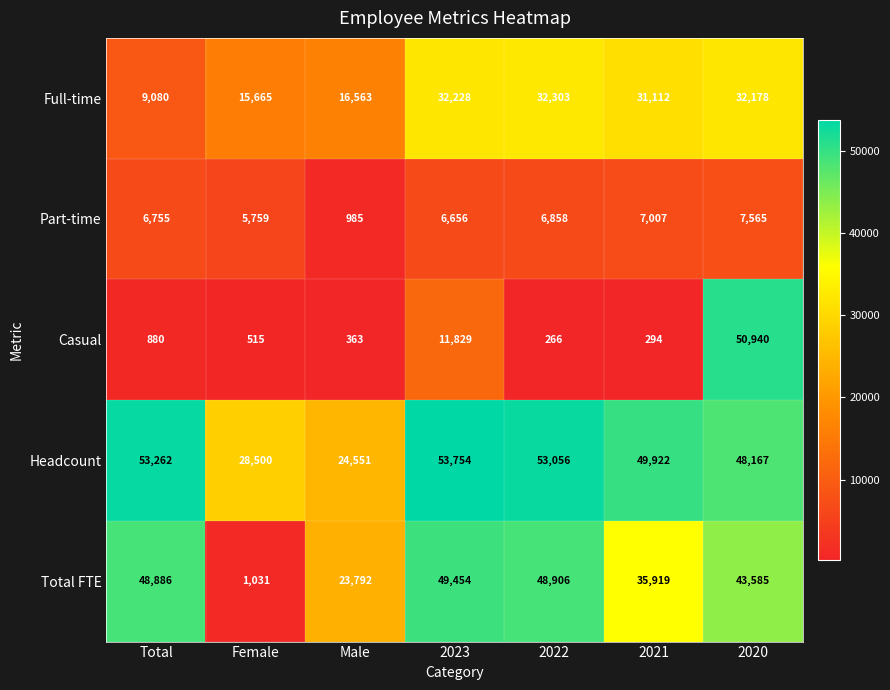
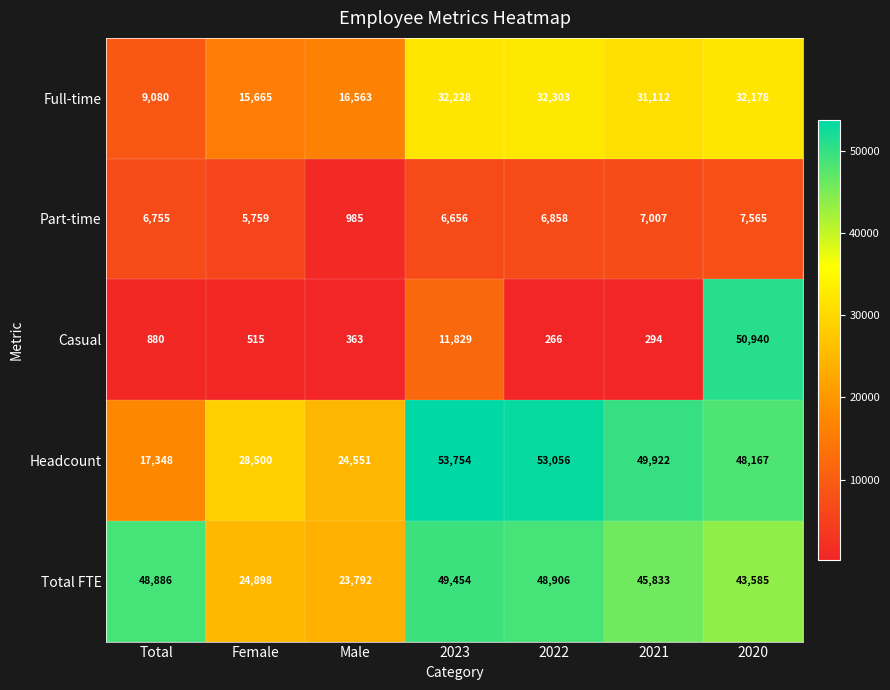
Headcount, Total: 53,262 -> 17,348
Total FTE, Female: 1,031 -> 24,898
Total FTE, 2021: 35,919 -> 45,833
